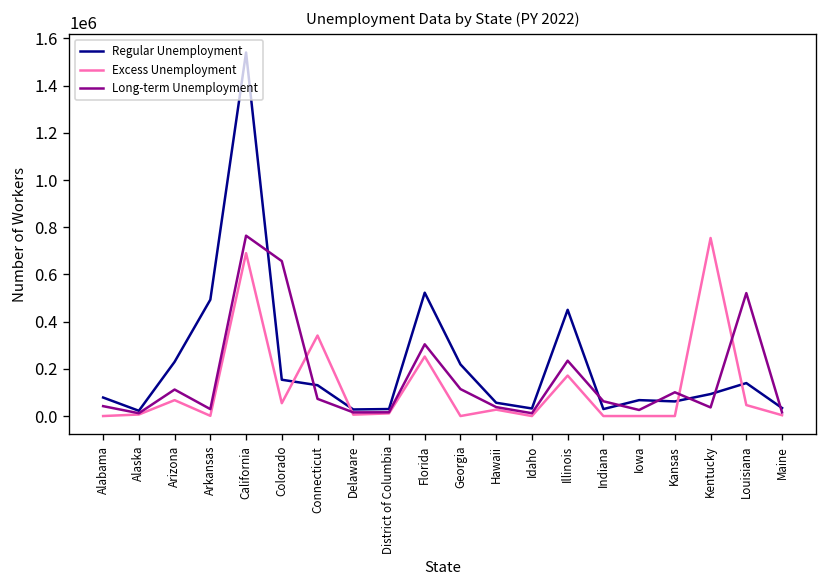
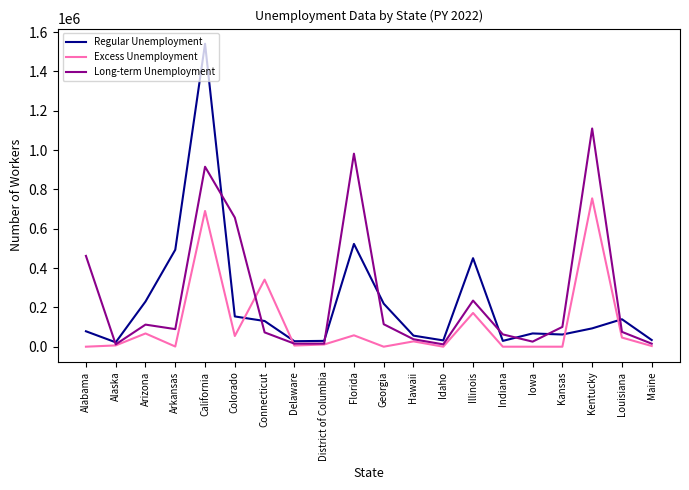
Long-term Unemployment, Alabama: 40000 -> 460000
Long-term Unemployment, Arkansas: 30000 -> 90000
Long-term Unemployment, California: 760000 -> 920000
Excess Unemployment, Florida: 250000 -> 60000
Long-term Unemployment, Florida: 300000 -> 980000
Long-term Unemployment, Kentucky: 40000 -> 1110000
Long-term Unemployment, Louisiana: 520000 -> 80000
